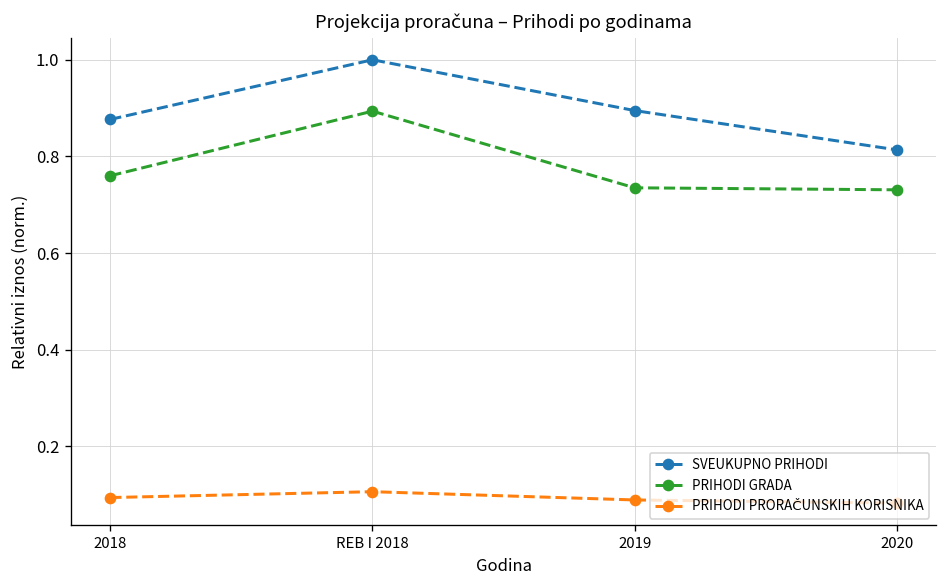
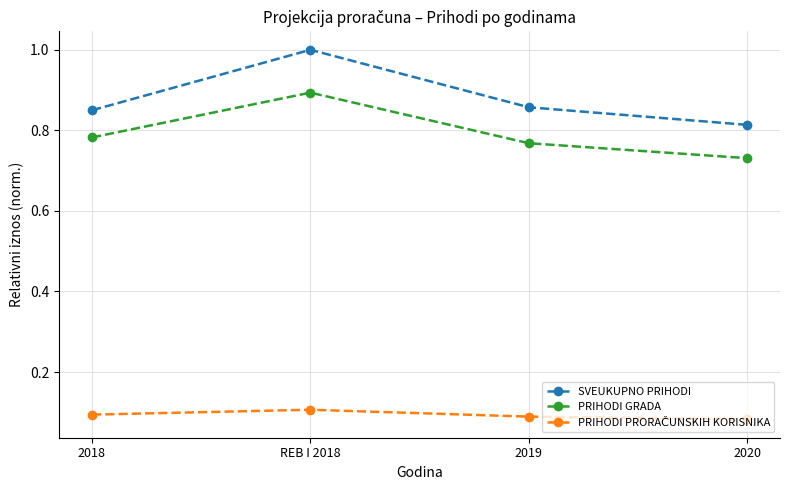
SVEUKUPNO PRIHODI, 2018: 0.88 -> 0.85
PRIHODI GRADA, 2018: 0.76 -> 0.78
SVEUKUPNO PRIHODI, 2019: 0.89 -> 0.86
PRIHODI GRADA, 2019: 0.74 -> 0.77
